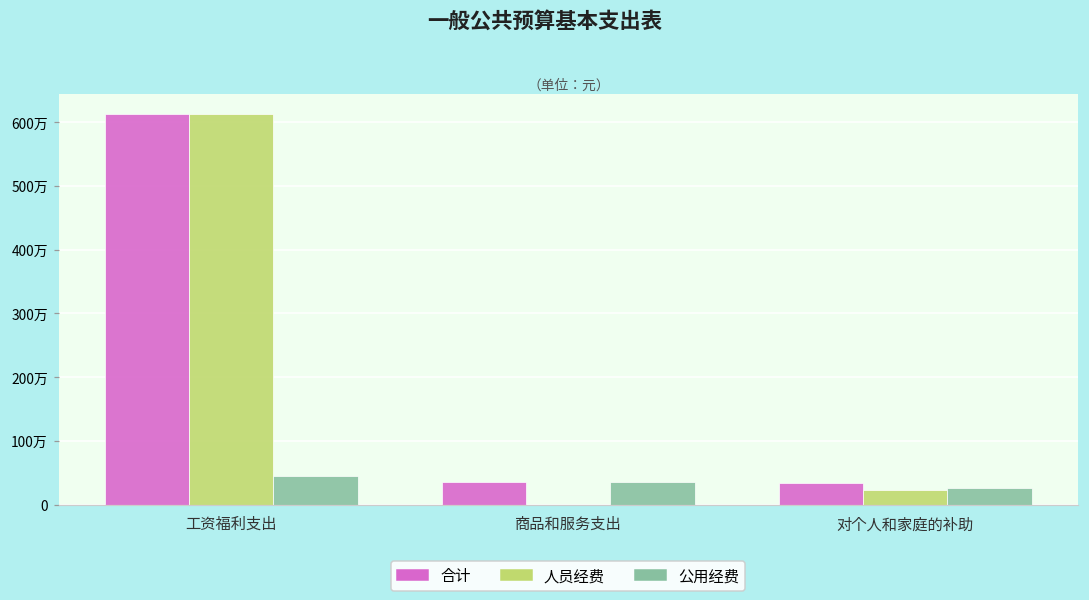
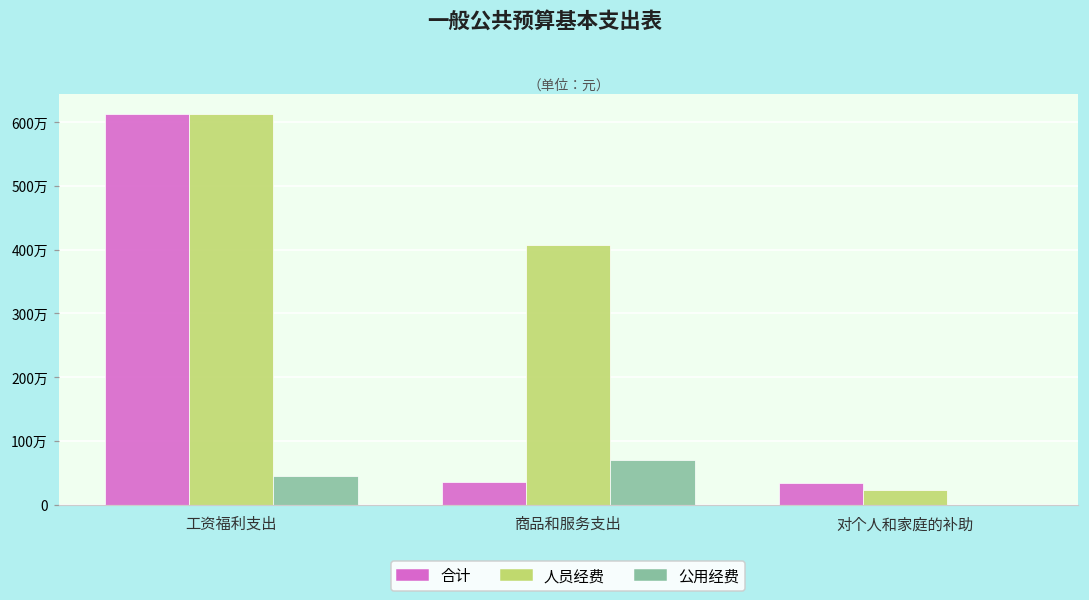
人员经费, 商品和服务支出: 0万 -> 410万
公用经费, 商品和服务支出: 30万 -> 70万
公用经费, 对个人和家庭的补助: 30万 -> 0万
